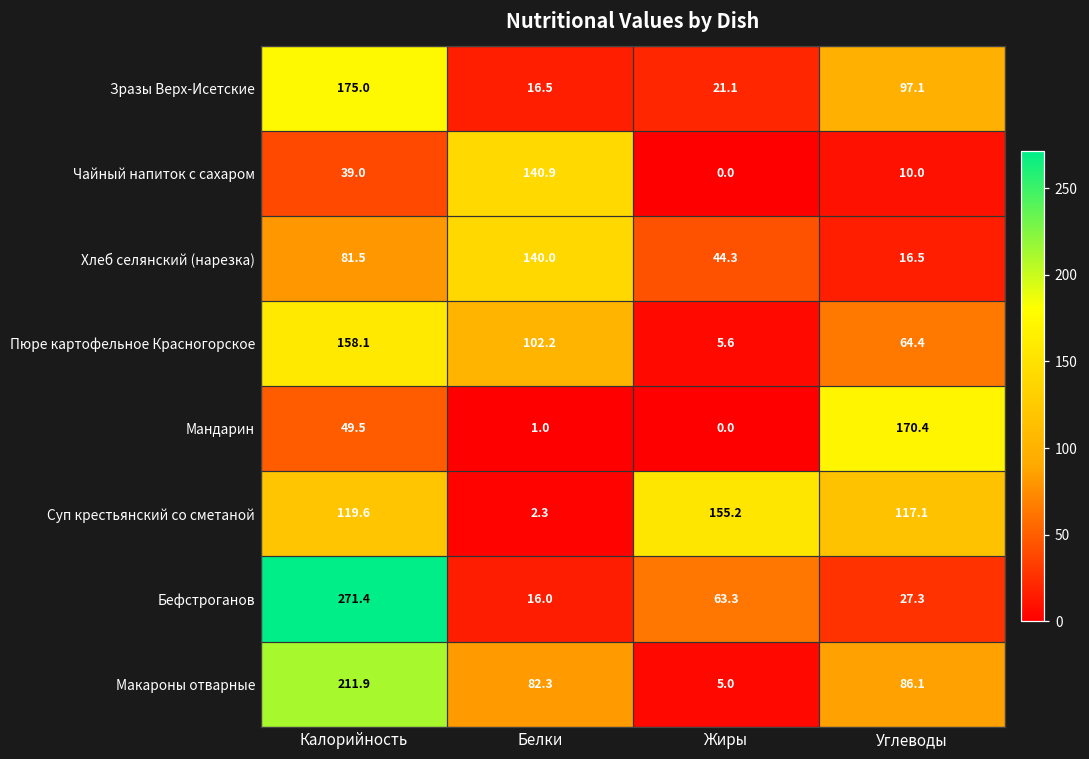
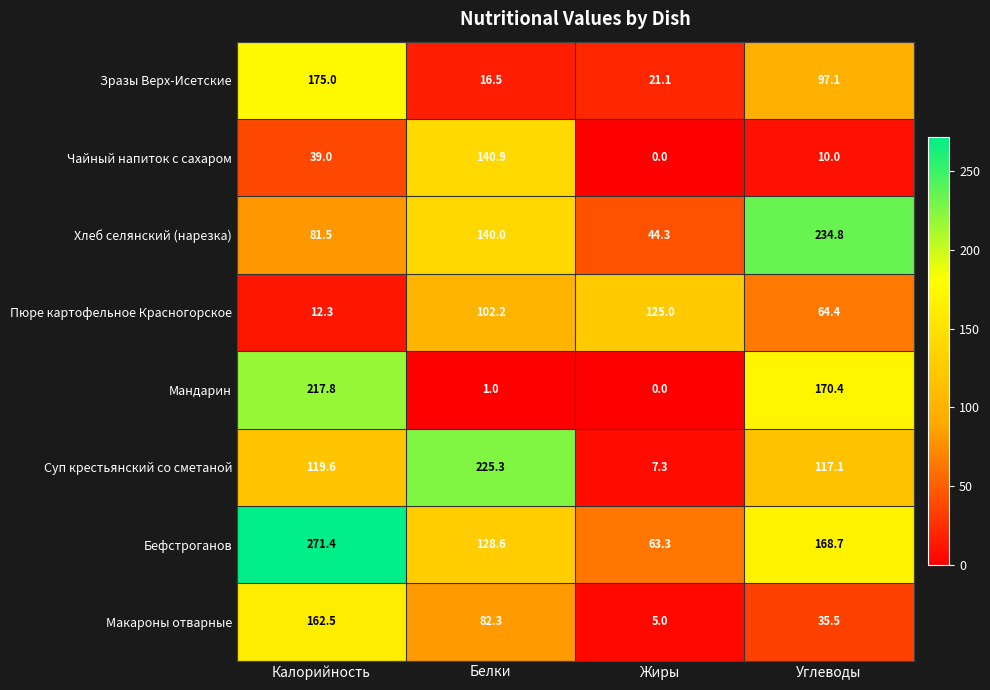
Хлеб селянский (нарезка), Углеводы: 16.5 -> 234.8
Пюре картофельное Красногорское, Калорийность: 158.1 -> 12.3
Пюре картофельное Красногорское, Жиры: 5.6 -> 125.0
Мандарин, Калорийность: 49.5 -> 217.8
Суп крестьянский со сметаной, Белки: 2.3 -> 225.3
Суп крестьянский со сметаной, Жиры: 155.2 -> 7.3
Бефстроганов, Белки: 16.0 -> 128.6
Бефстроганов, Углеводы: 27.3 -> 168.7
Макароны отварные, Калорийность: 211.9 -> 162.5
Макароны отварные, Углеводы: 86.1 -> 35.5
